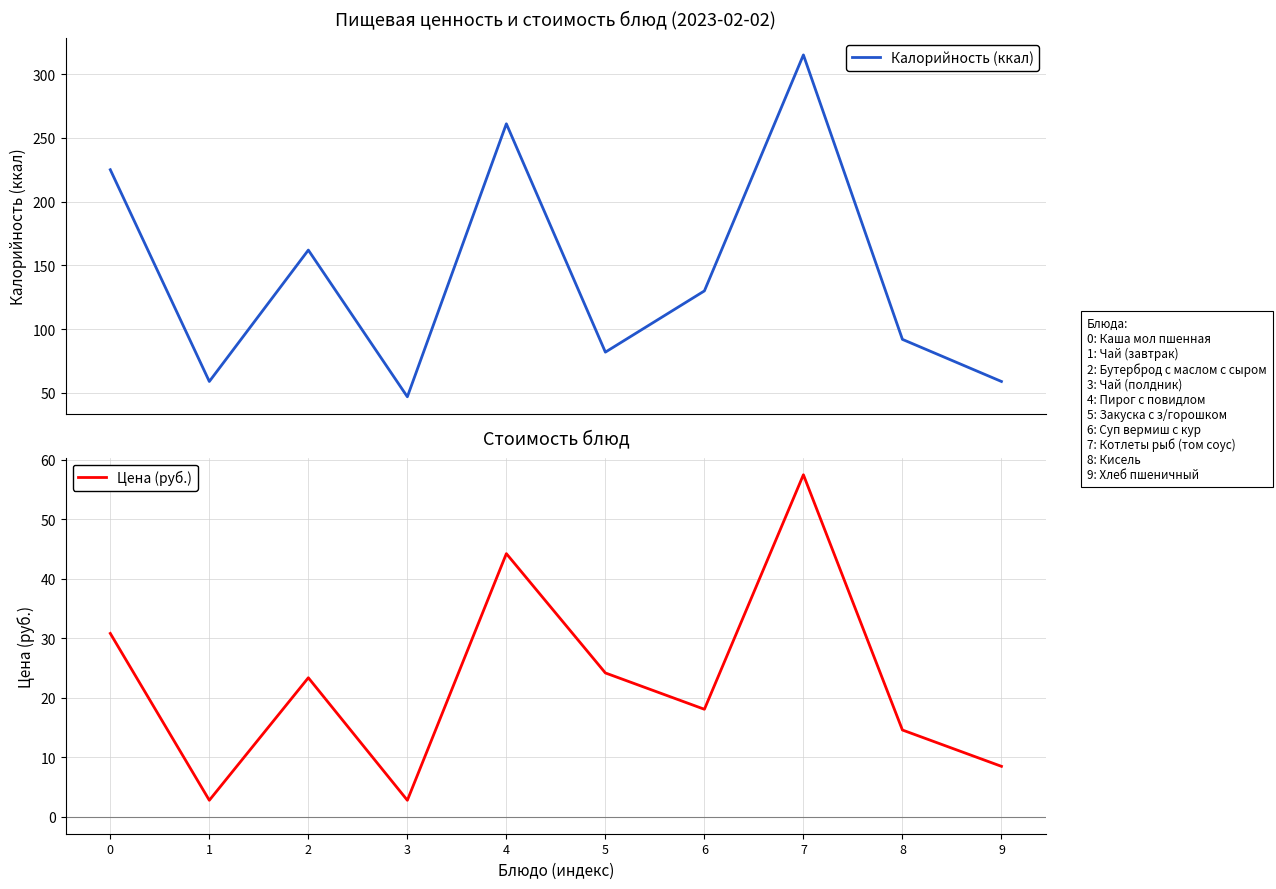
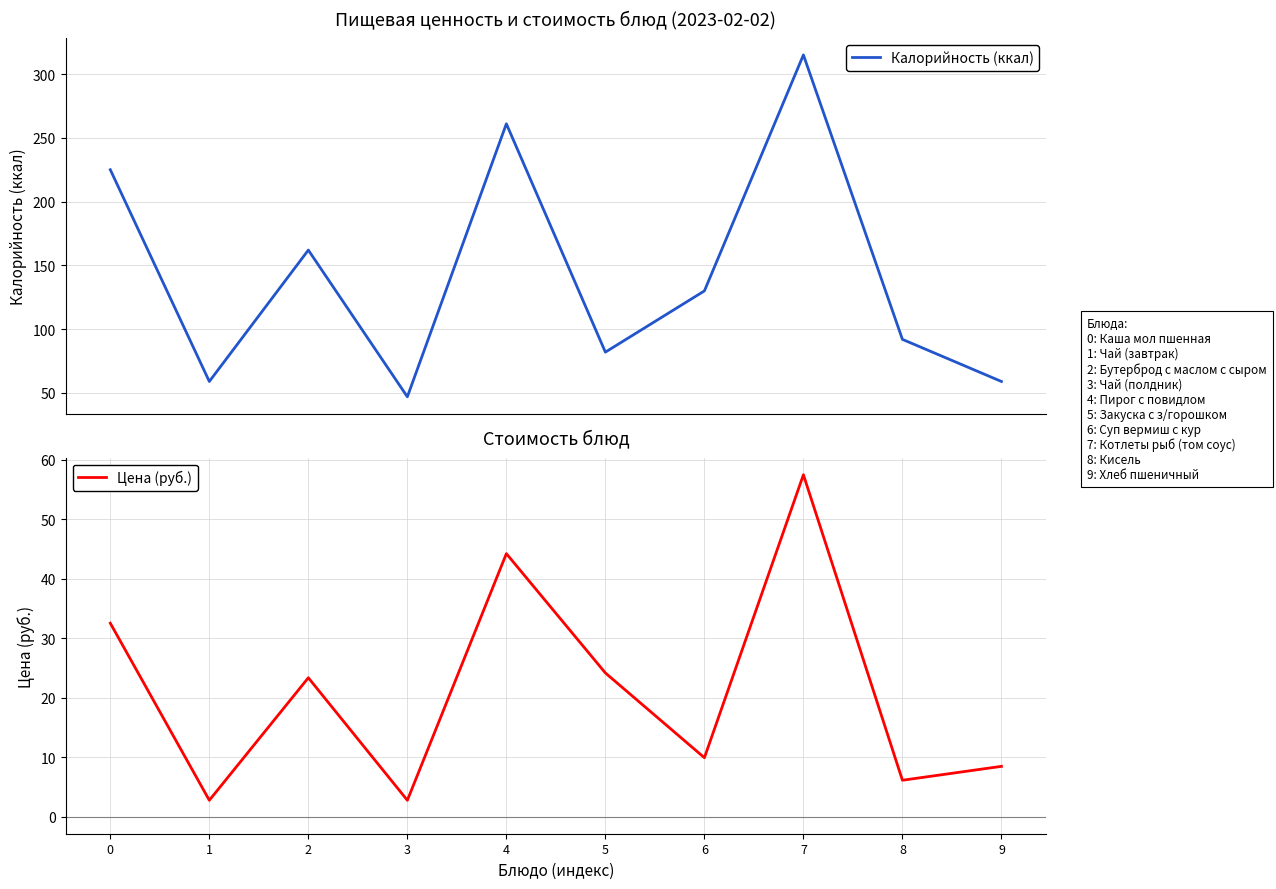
Стоимость блюд, 0: 31 -> 33
Стоимость блюд, 6: 18 -> 10
Стоимость блюд, 8: 15 -> 6
